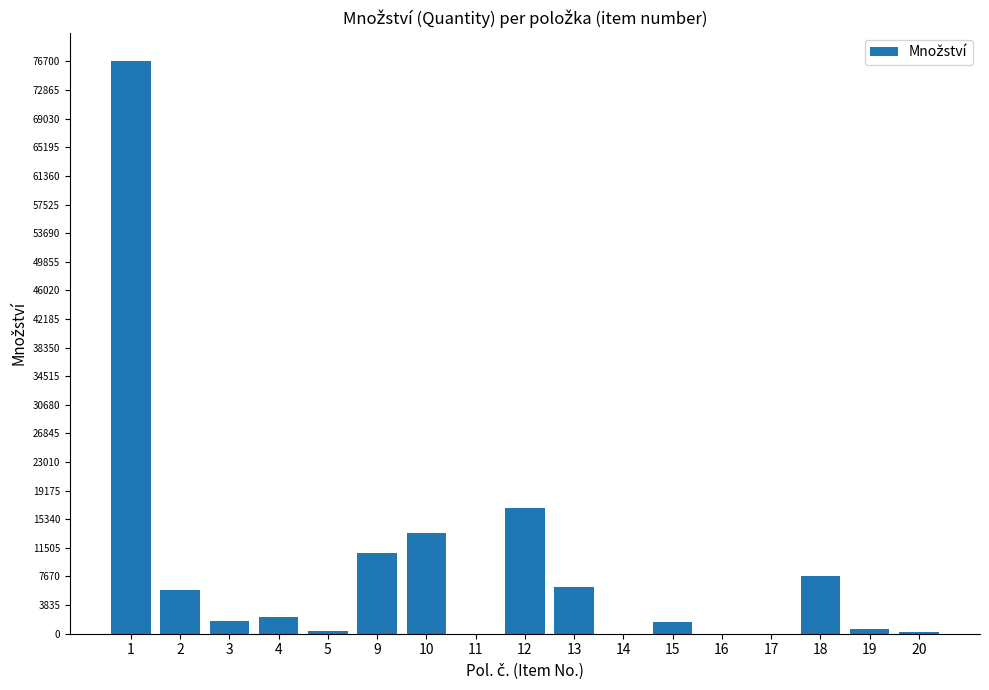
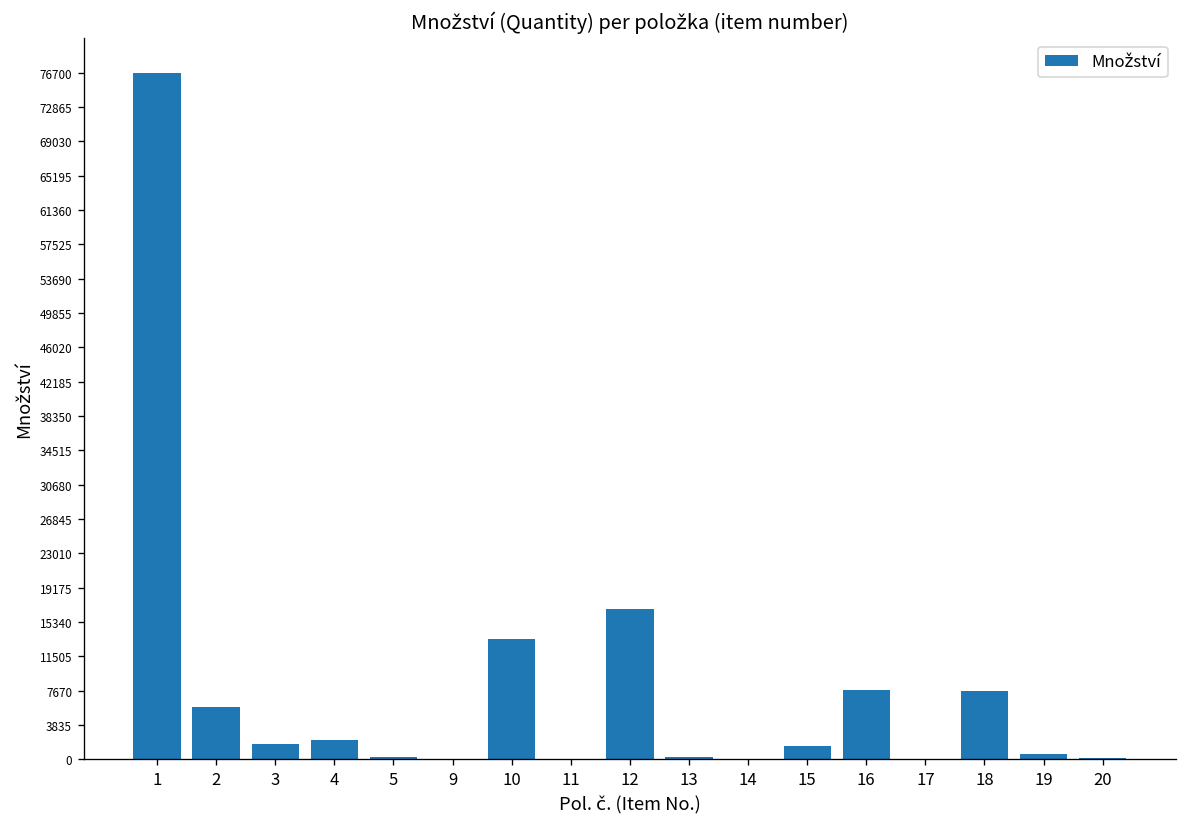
9: 11000 -> 0
13: 6000 -> 0
16: 0 -> 8000
